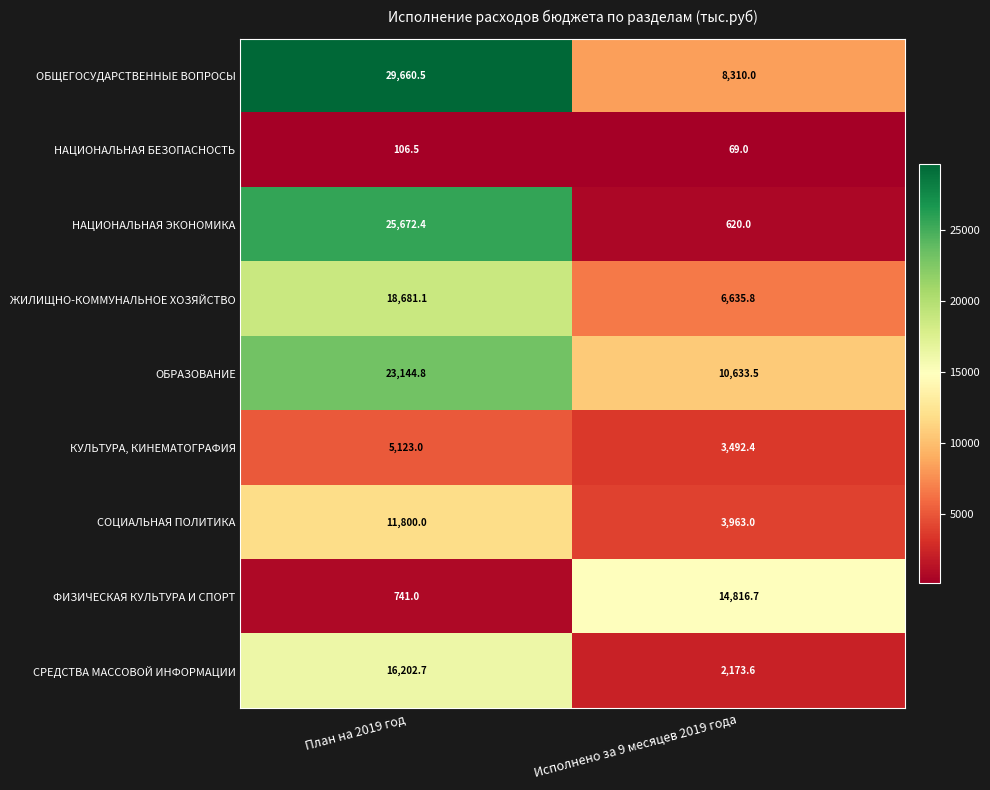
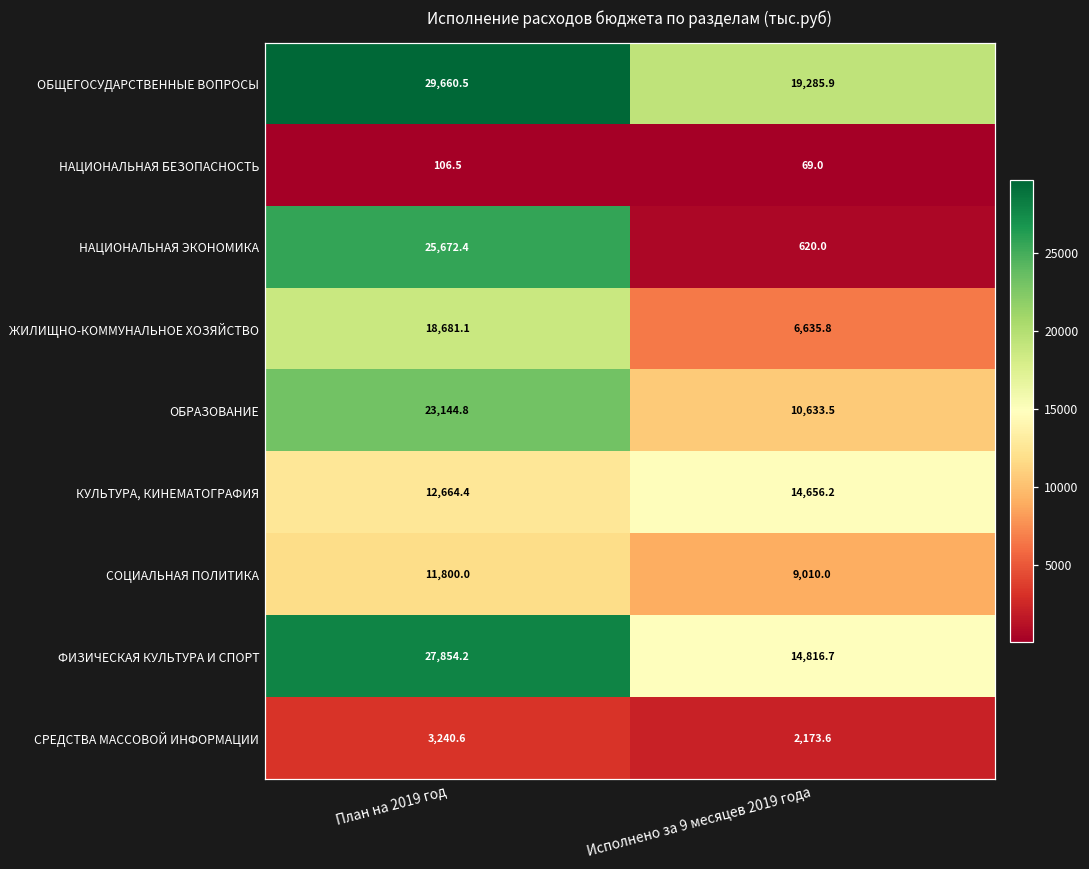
ОБЩЕГОСУДАРСТВЕННЫЕ ВОПРОСЫ, Исполнено за 9 месяцев 2019 года: 8,310.0 -> 19,285.9
КУЛЬТУРА, КИНЕМАТОГРАФИЯ, План на 2019 год: 5,123.0 -> 12,664.4
КУЛЬТУРА, КИНЕМАТОГРАФИЯ, Исполнено за 9 месяцев 2019 года: 3,492.4 -> 14,656.2
СОЦИАЛЬНАЯ ПОЛИТИКА, Исполнено за 9 месяцев 2019 года: 3,963.0 -> 9,010.0
ФИЗИЧЕСКАЯ КУЛЬТУРА И СПОРТ, План на 2019 год: 741.0 -> 27,854.2
СРЕДСТВА МАССОВОЙ ИНФОРМАЦИИ, План на 2019 год: 16,202.7 -> 3,240.6
